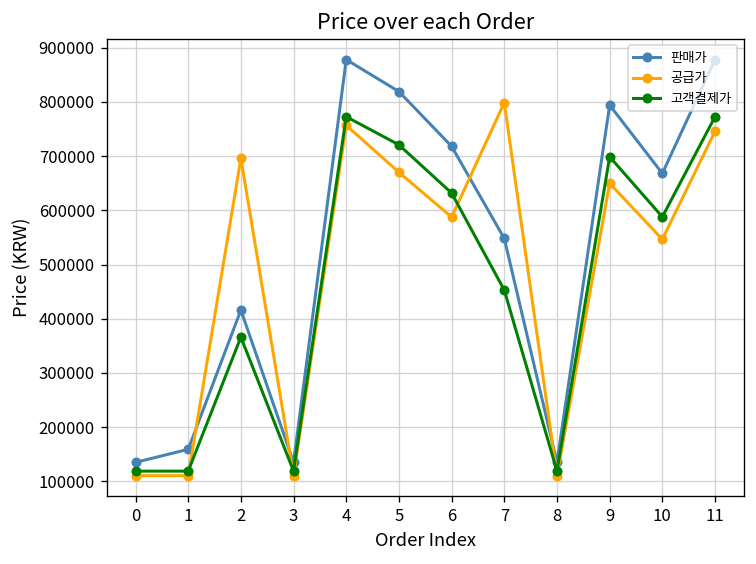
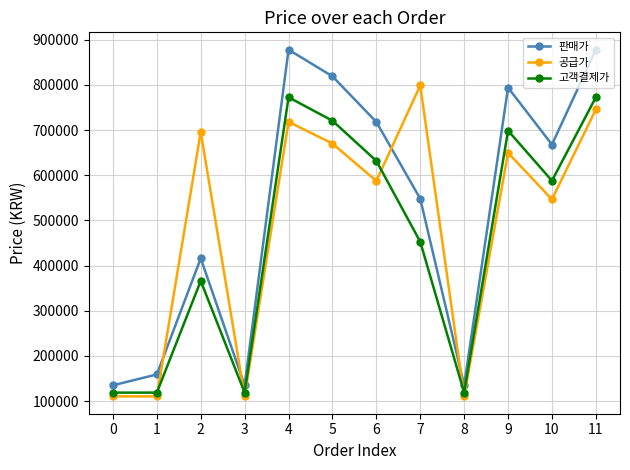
공급가, 4: 760000 -> 720000
